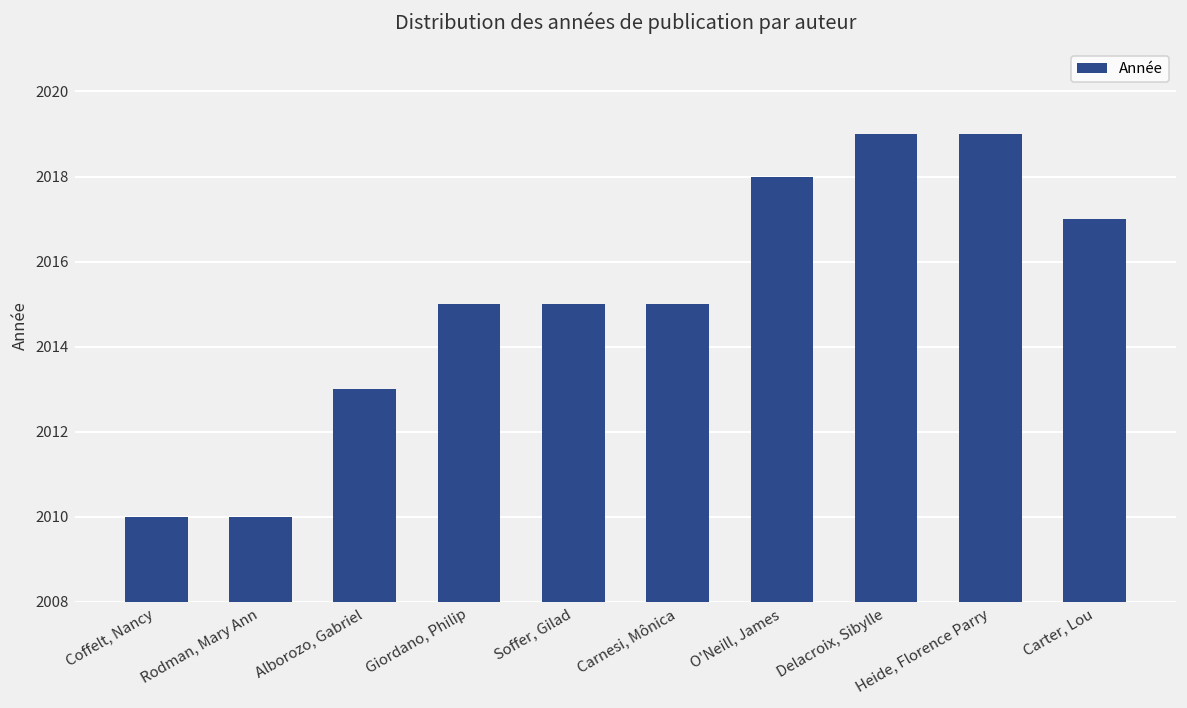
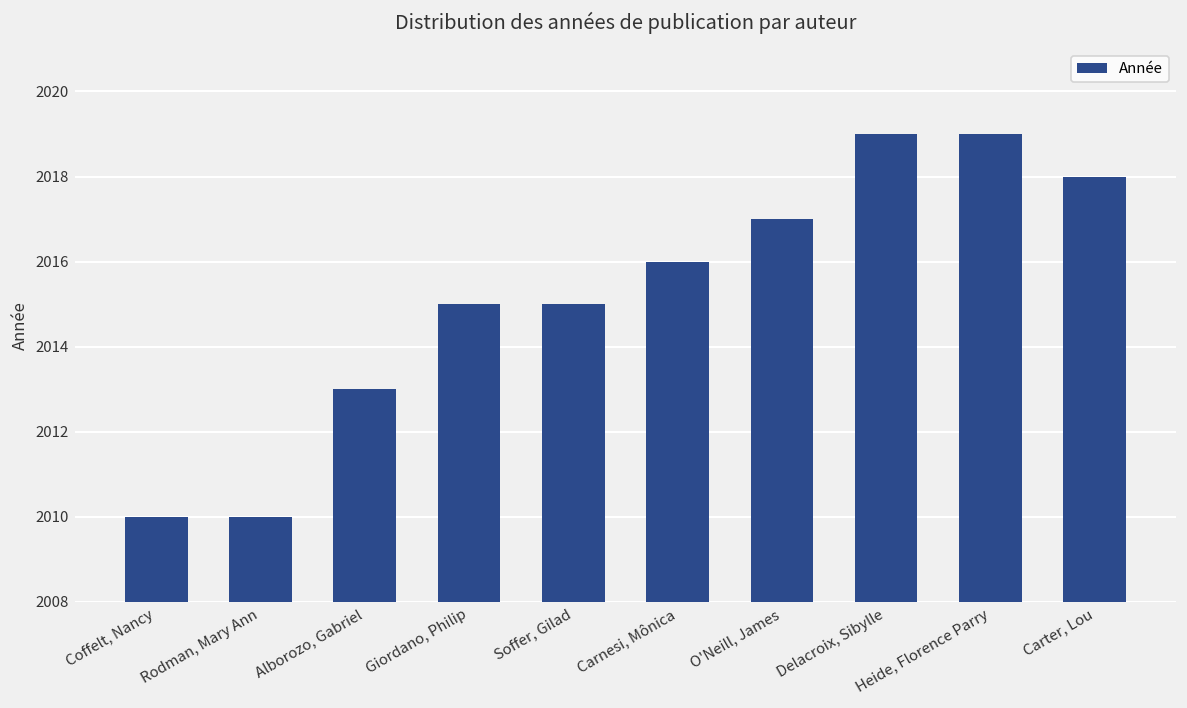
Carnesi, Mônica: 2015 -> 2016
O'Neill, James: 2018 -> 2017
Carter, Lou: 2017 -> 2018
